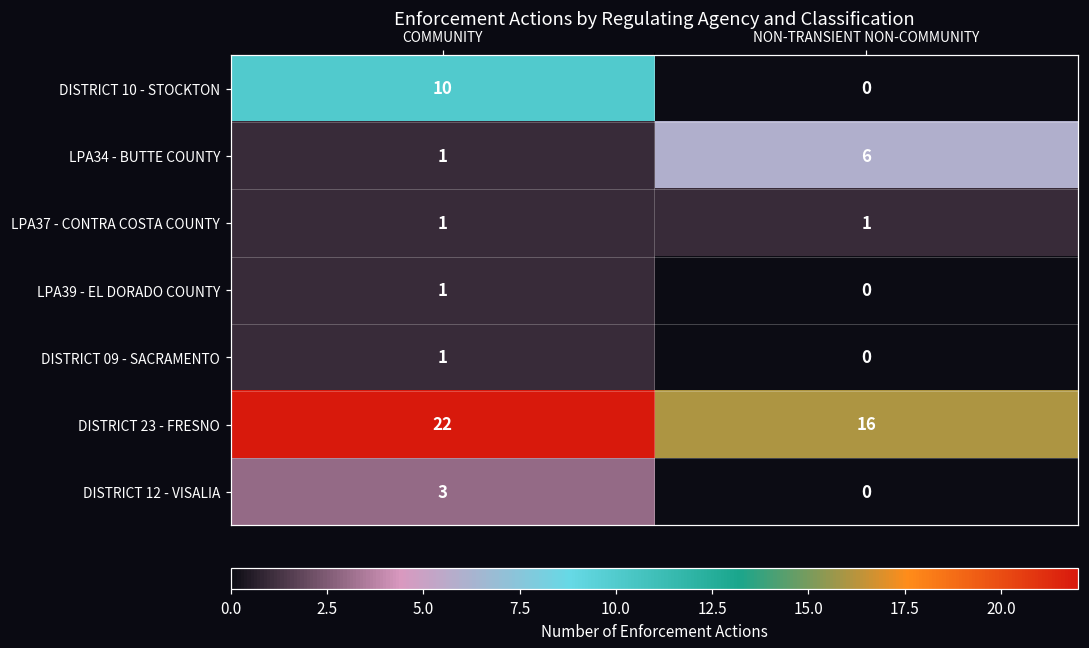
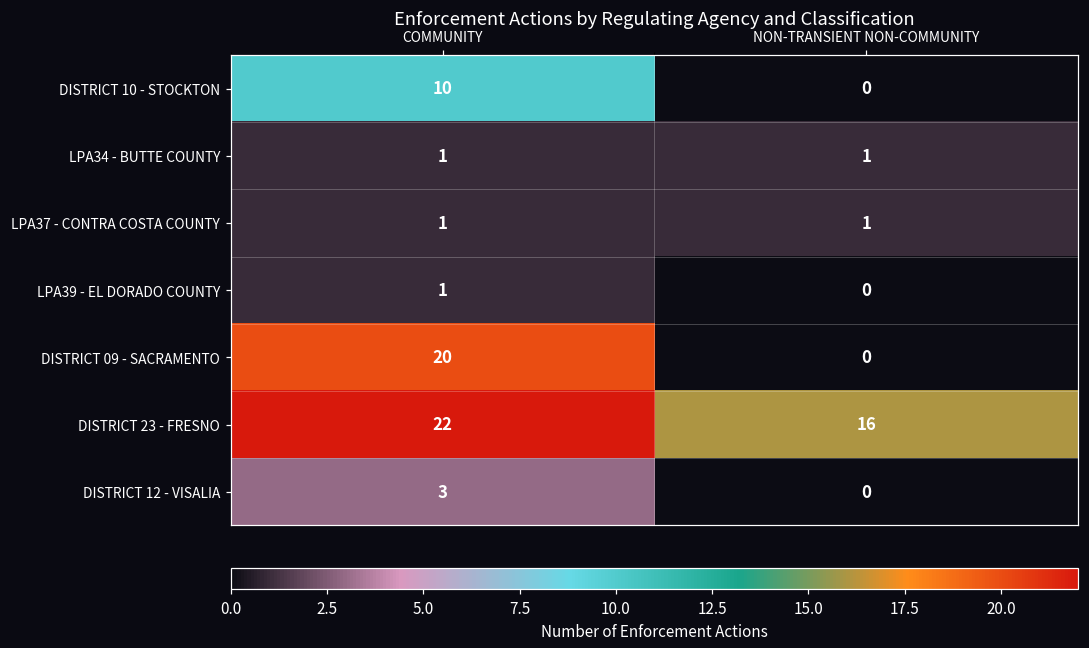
LPA34 - BUTTE COUNTY, NON-TRANSIENT NON-COMMUNITY: 6 -> 1
DISTRICT 09 - SACRAMENTO, COMMUNITY: 1 -> 20
